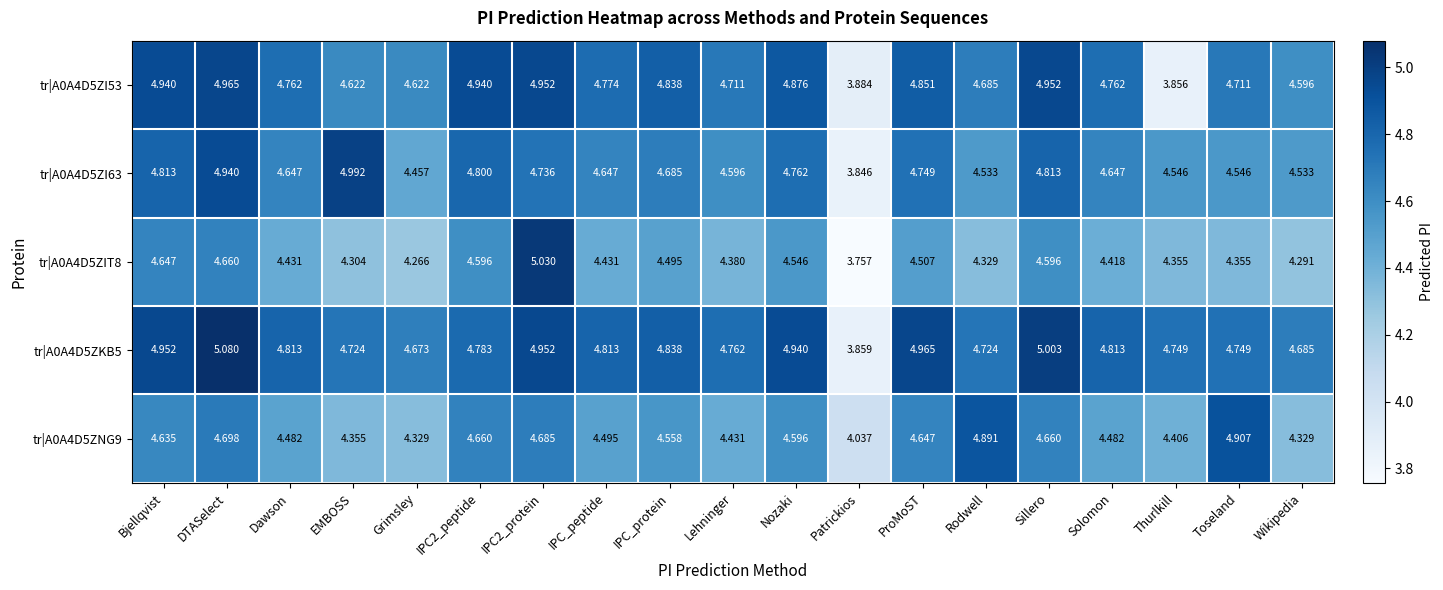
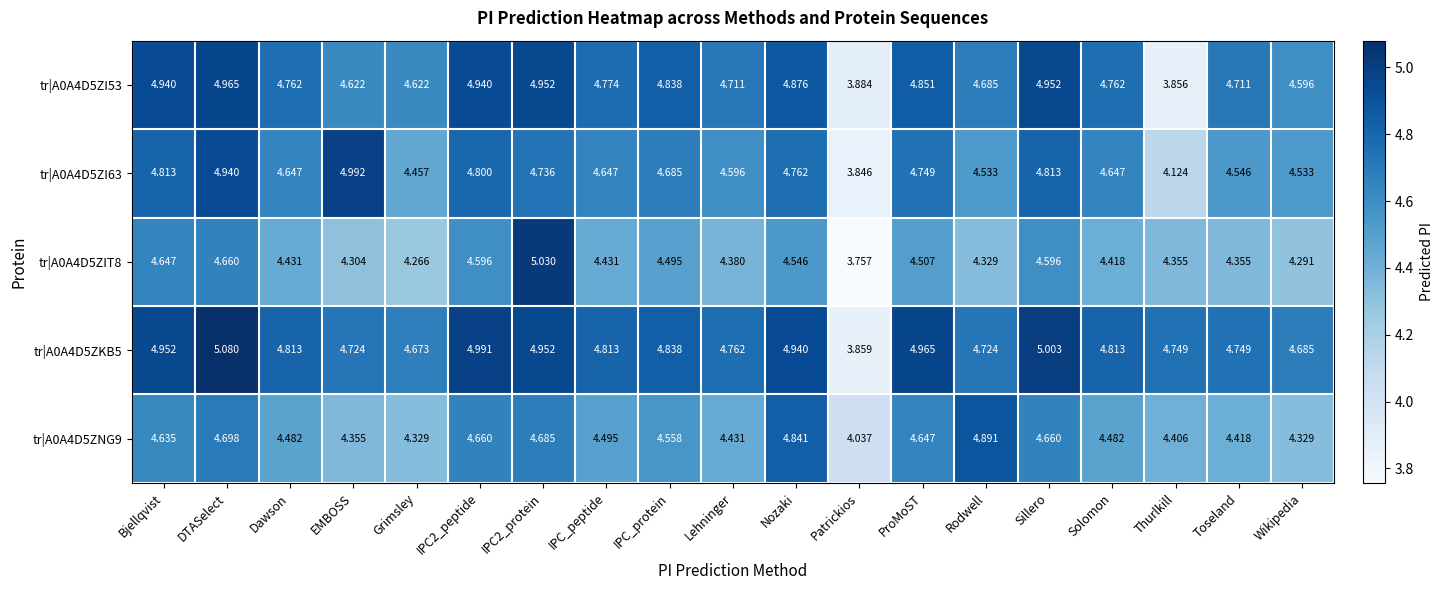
tr|A0A4D5ZI63, Thurlkill: 4.546 -> 4.124
tr|A0A4D5ZKB5, IPC2_peptide: 4.783 -> 4.991
tr|A0A4D5ZNG9, Nozaki: 4.596 -> 4.841
tr|A0A4D5ZNG9, Toseland: 4.907 -> 4.418
